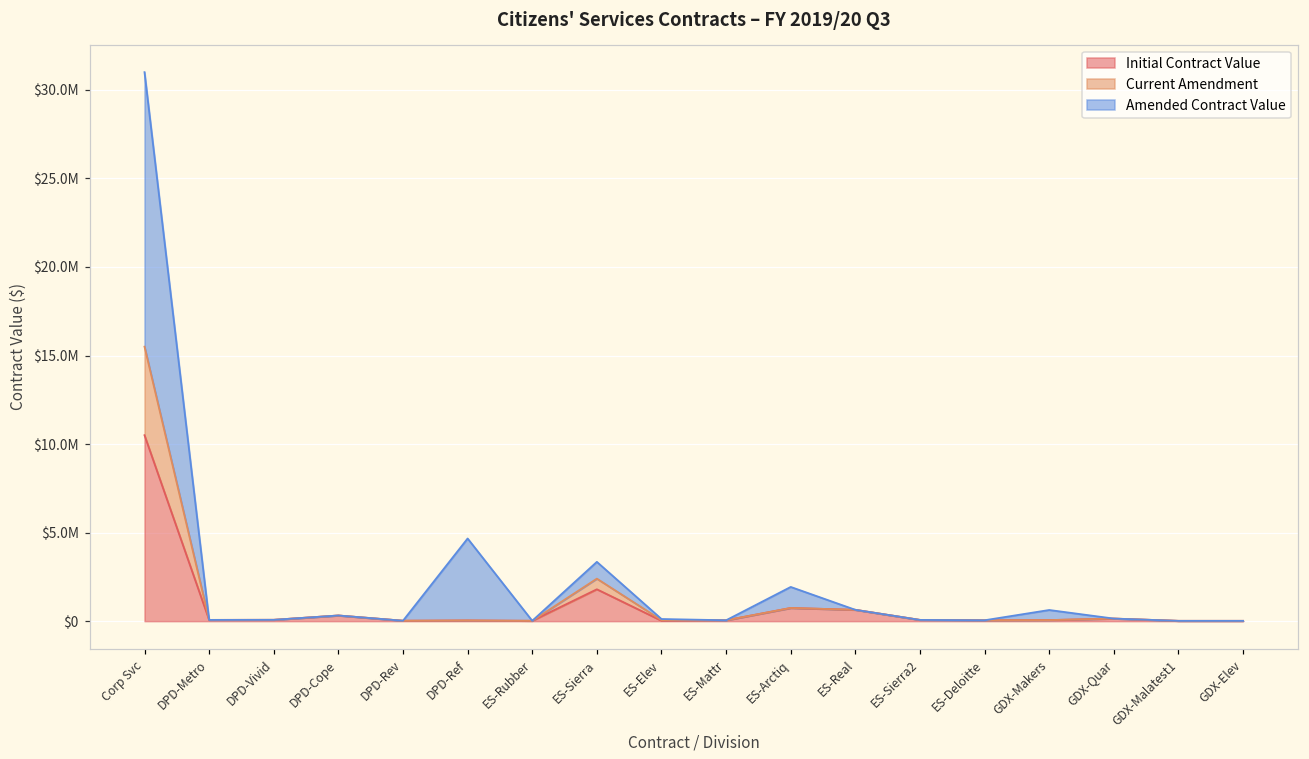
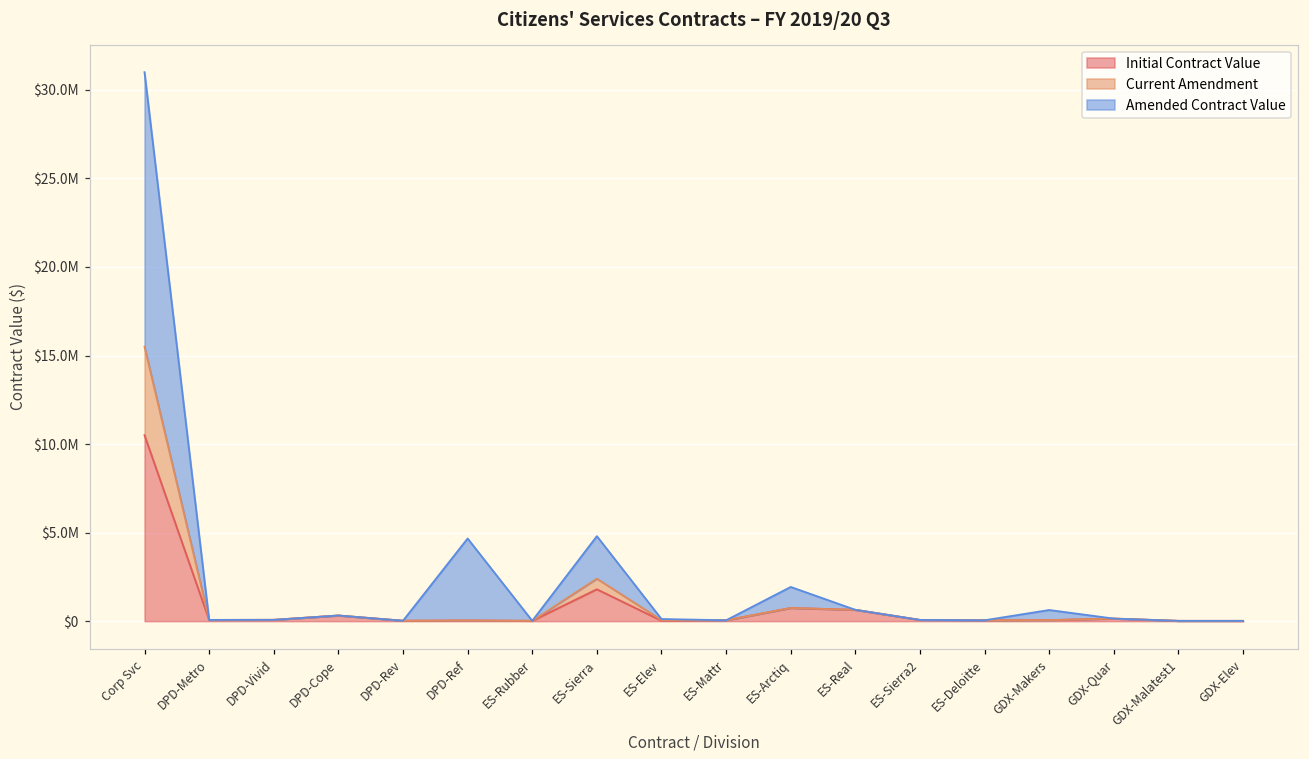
Amended Contract Value, ES-Sierra: $900000 -> $2400000
